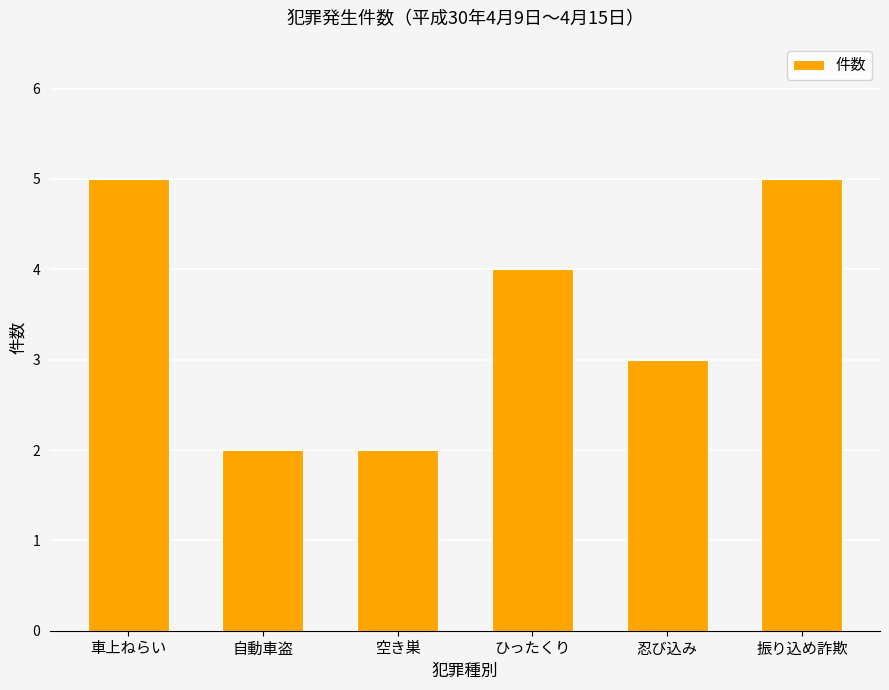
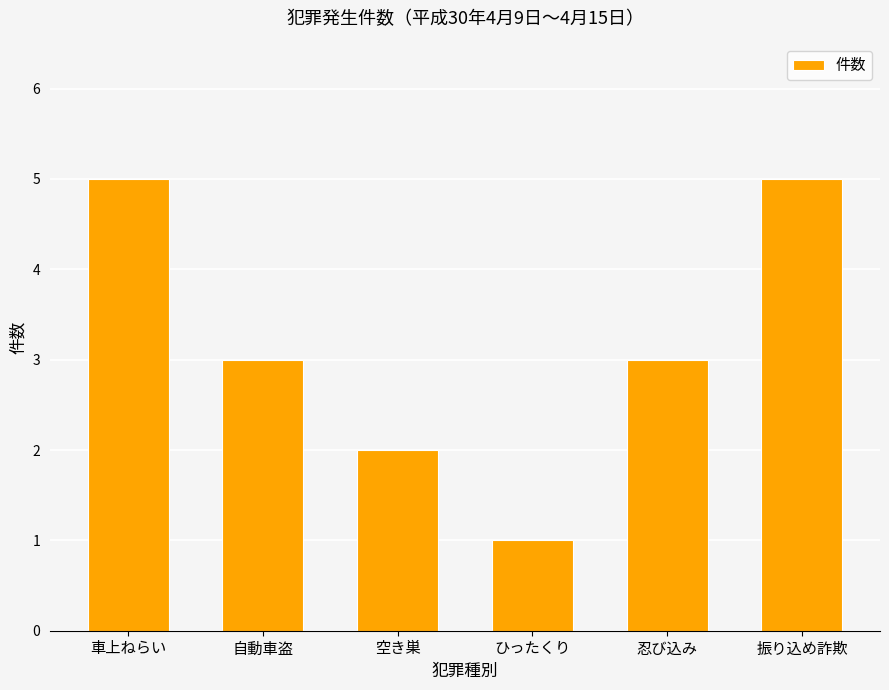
自動車盗: 2 -> 3
ひったくり: 4 -> 1
